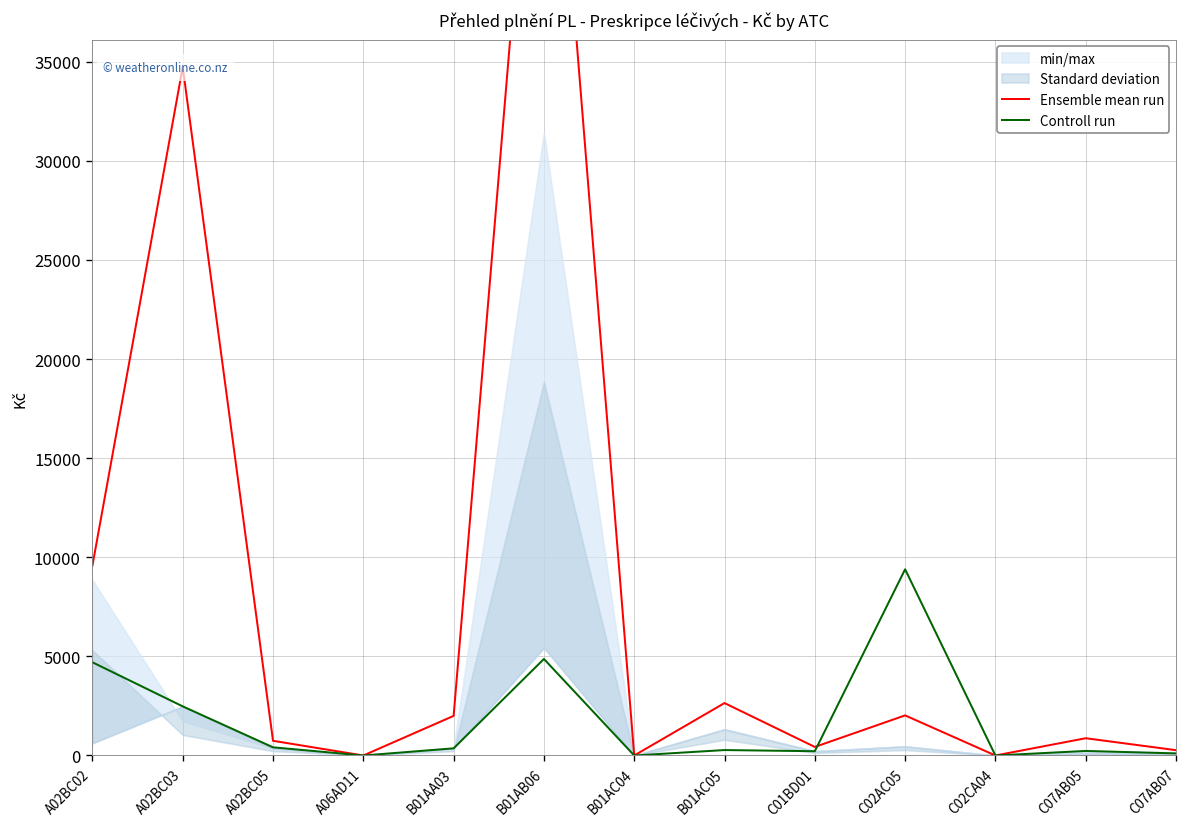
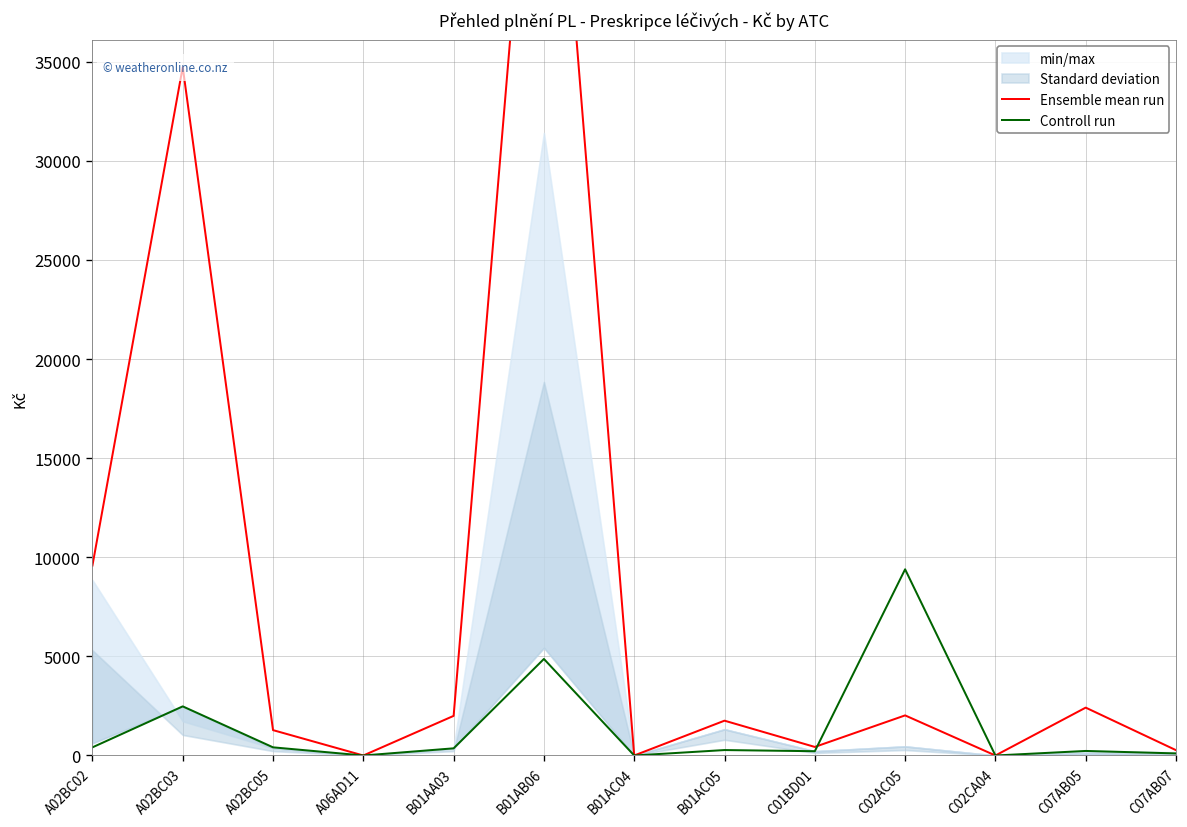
Controll run, A02BC02: 4700 -> 400
Ensemble mean run, A02BC05: 700 -> 1300
Ensemble mean run, B01AC05: 2600 -> 1800
Ensemble mean run, C07AB05: 900 -> 2400
